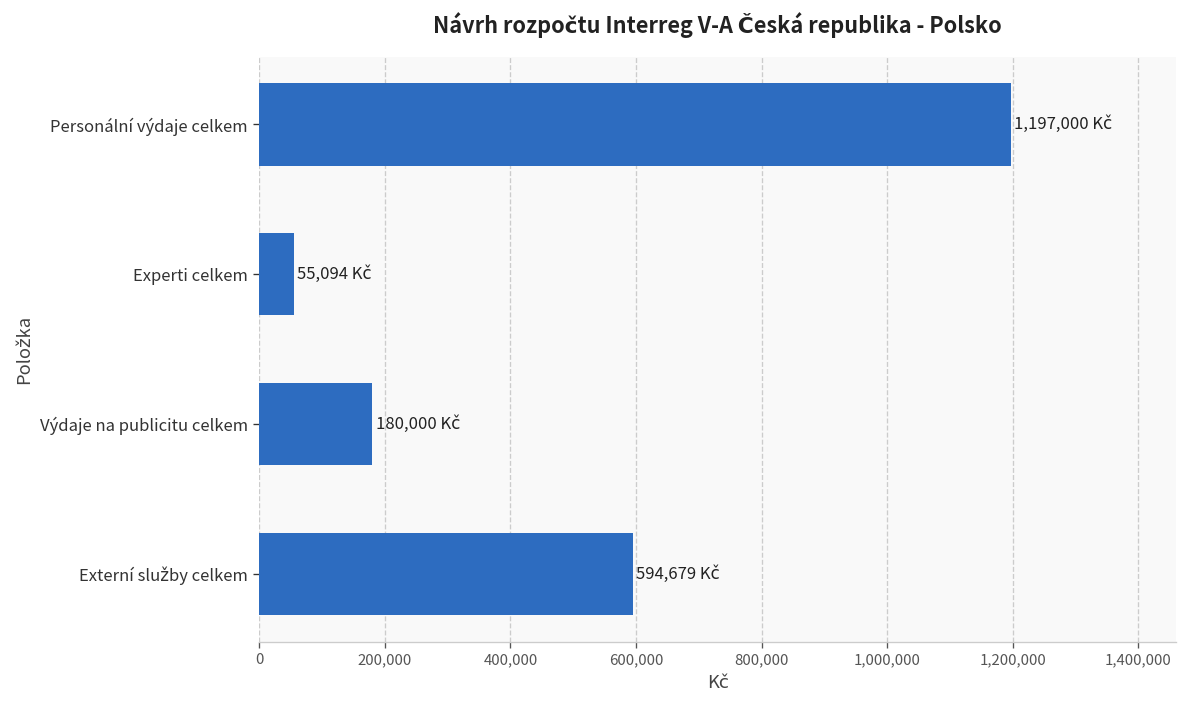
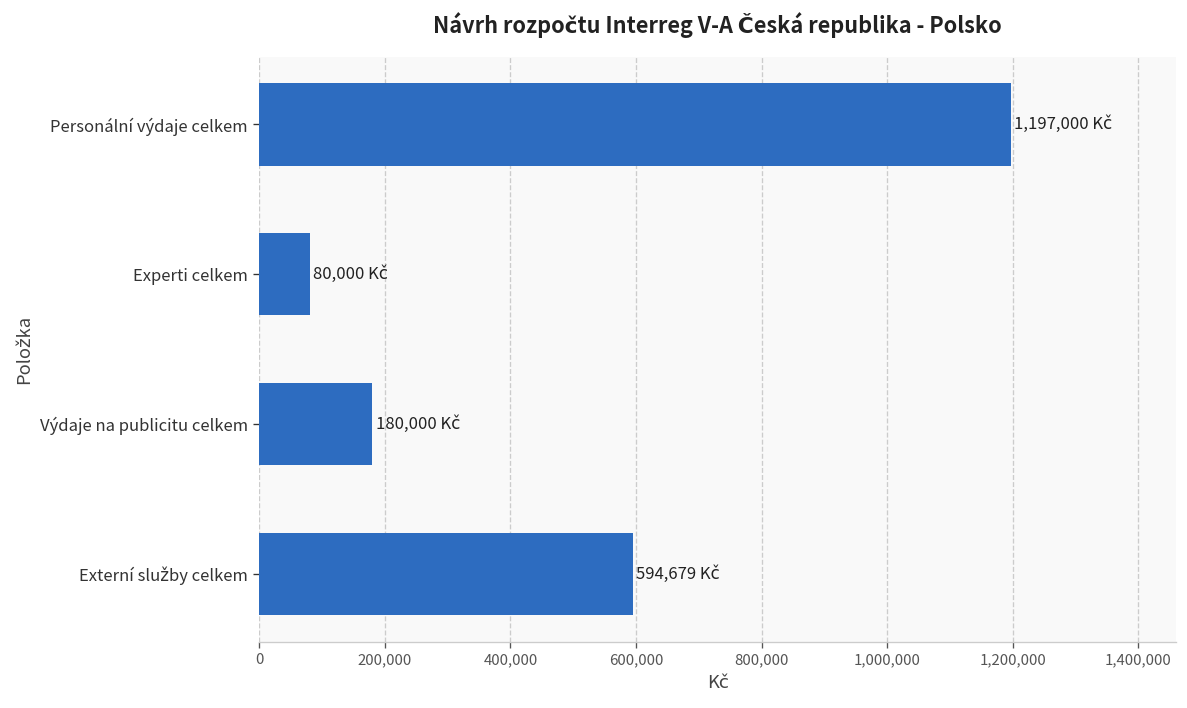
Experti celkem: 55,094 -> 80,000
